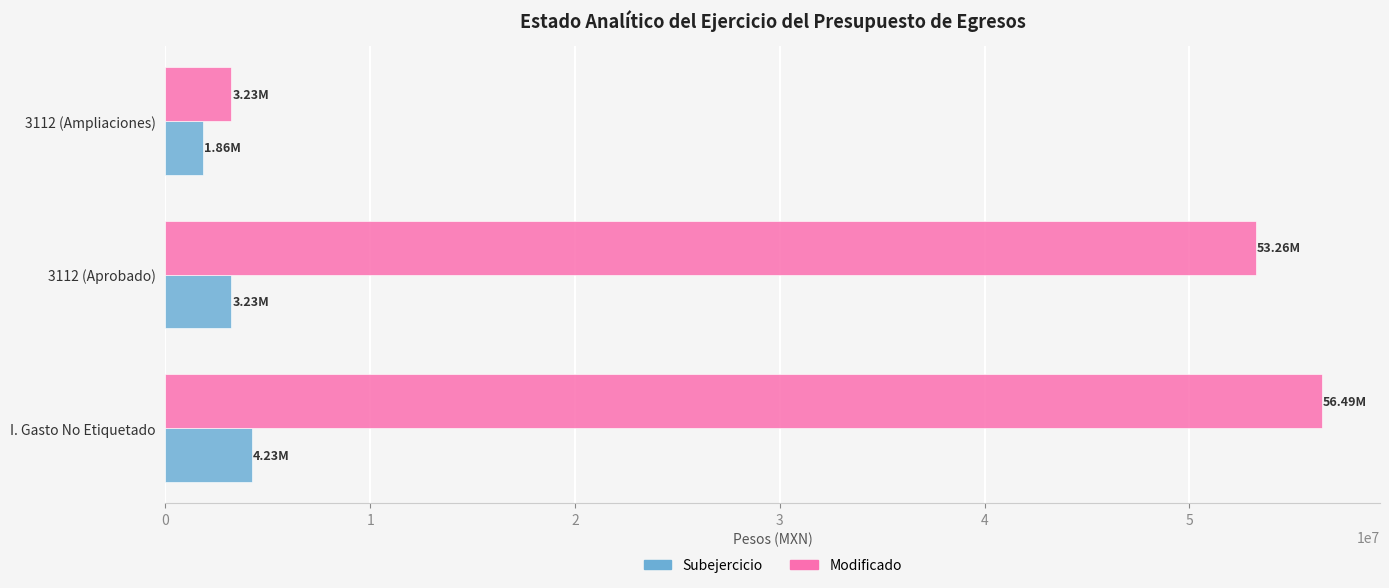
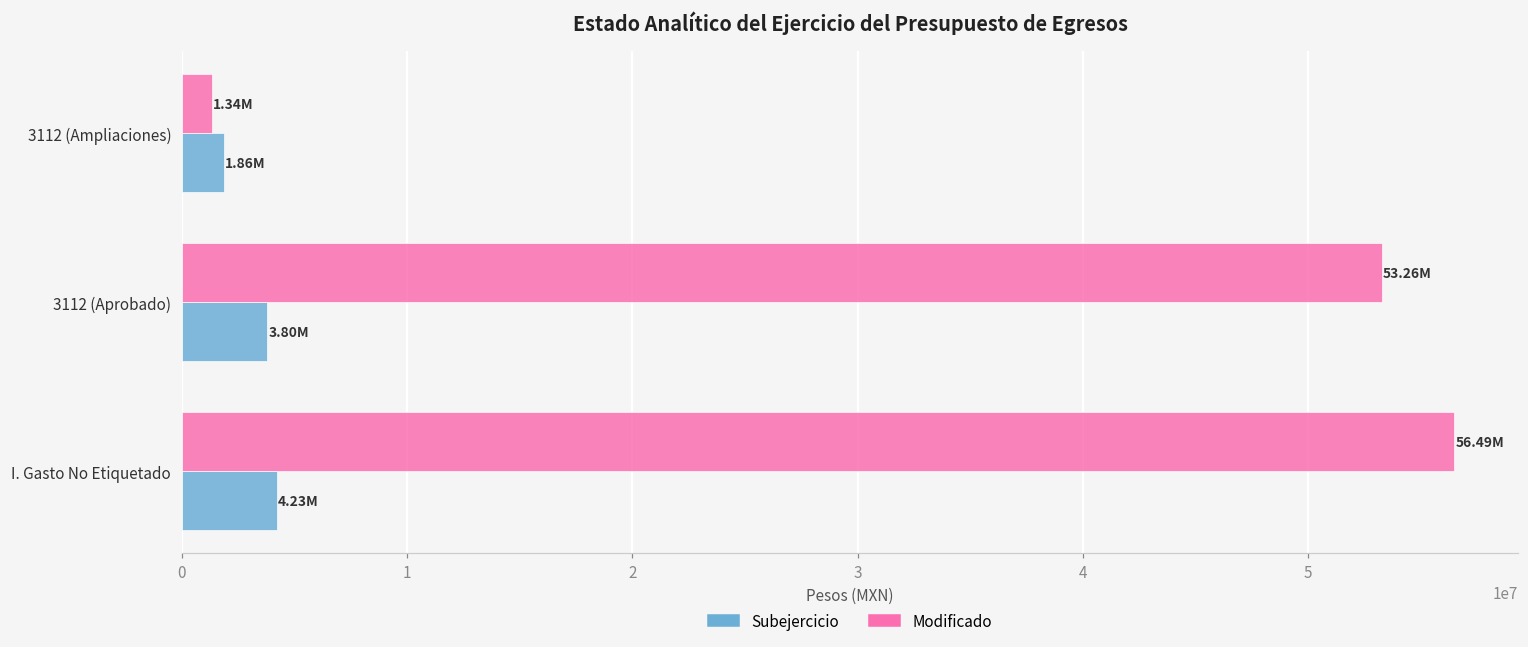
Modificado, 3112 (Ampliaciones): 3.23M -> 1.34M
Subejercicio, 3112 (Aprobado): 3.23M -> 3.80M
